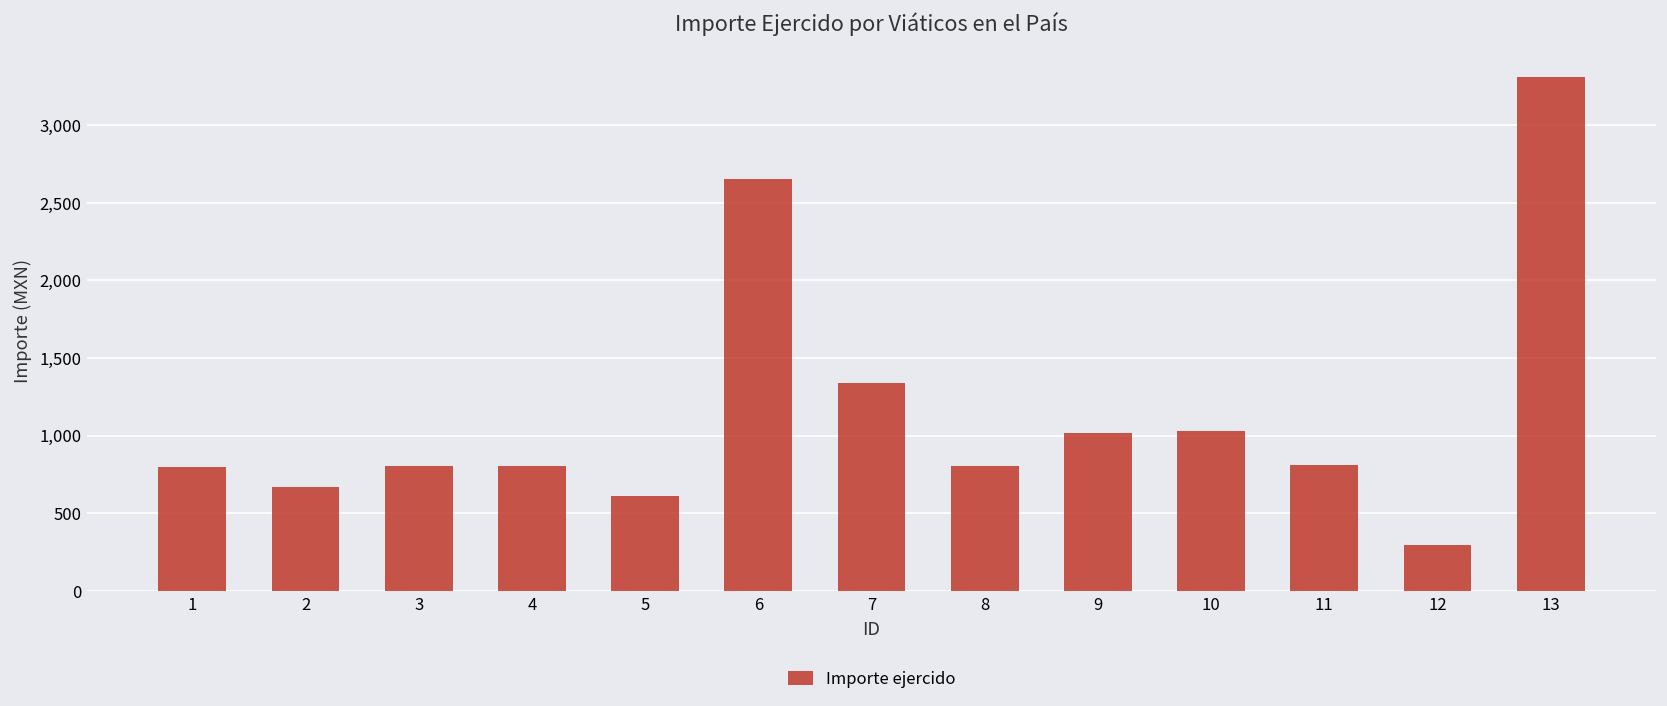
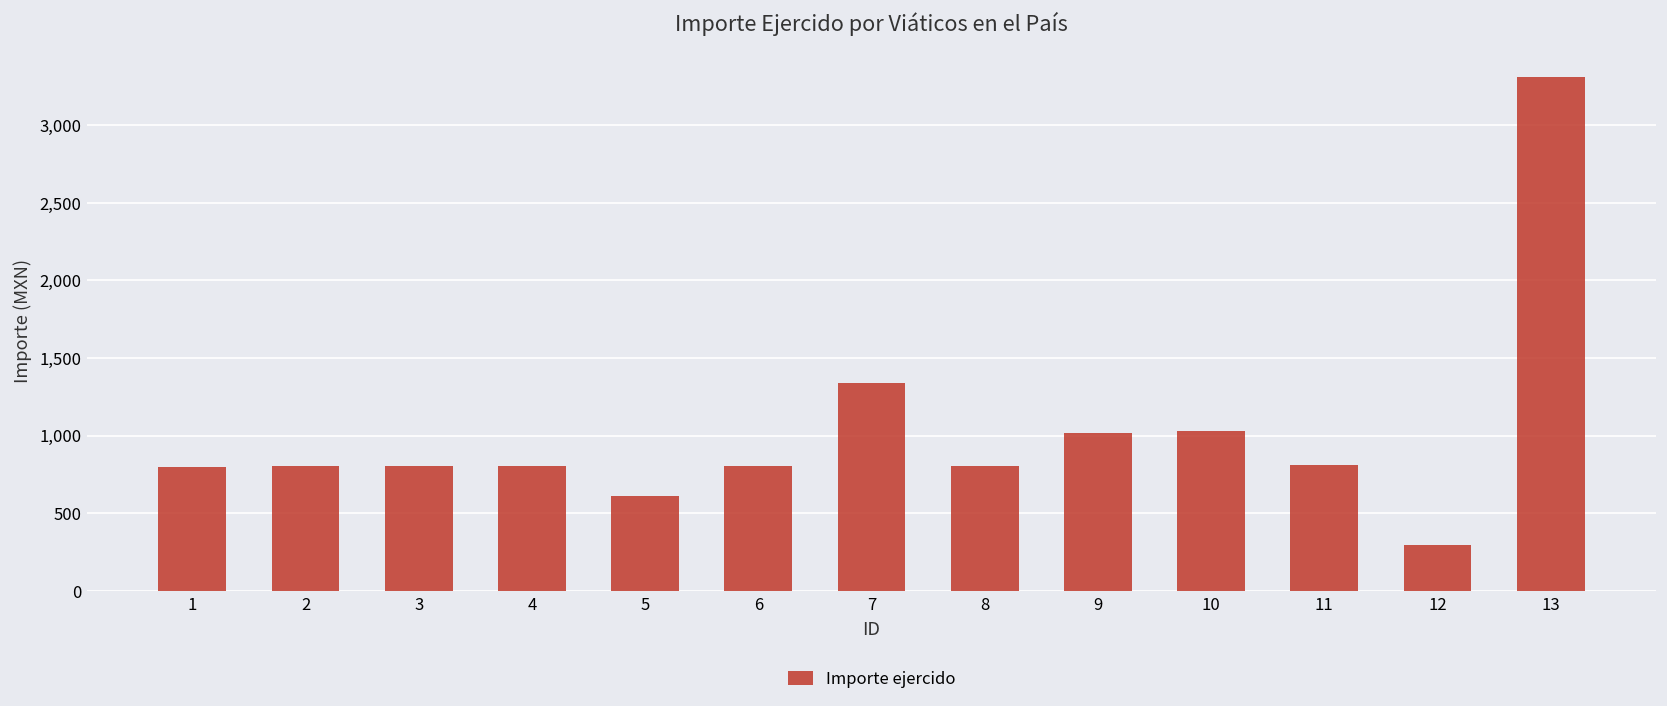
2: 670 -> 810
6: 2,650 -> 800
